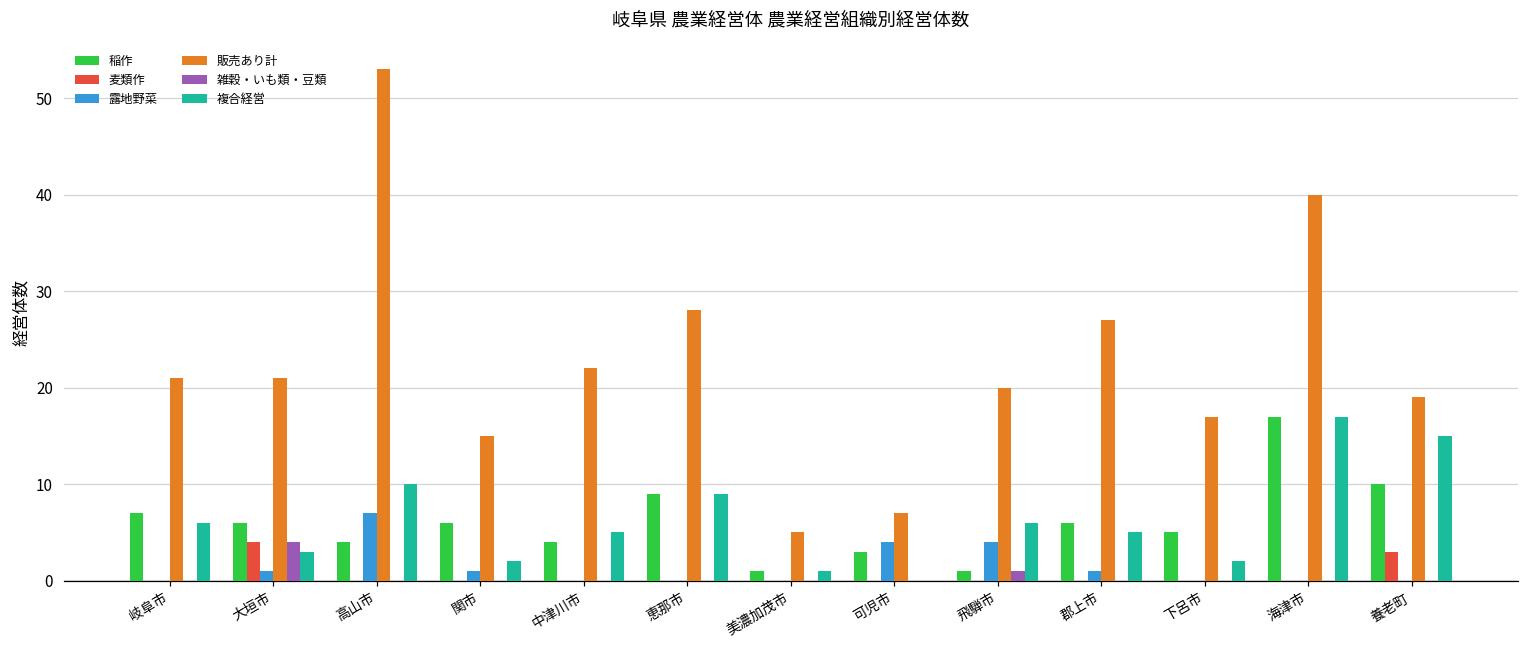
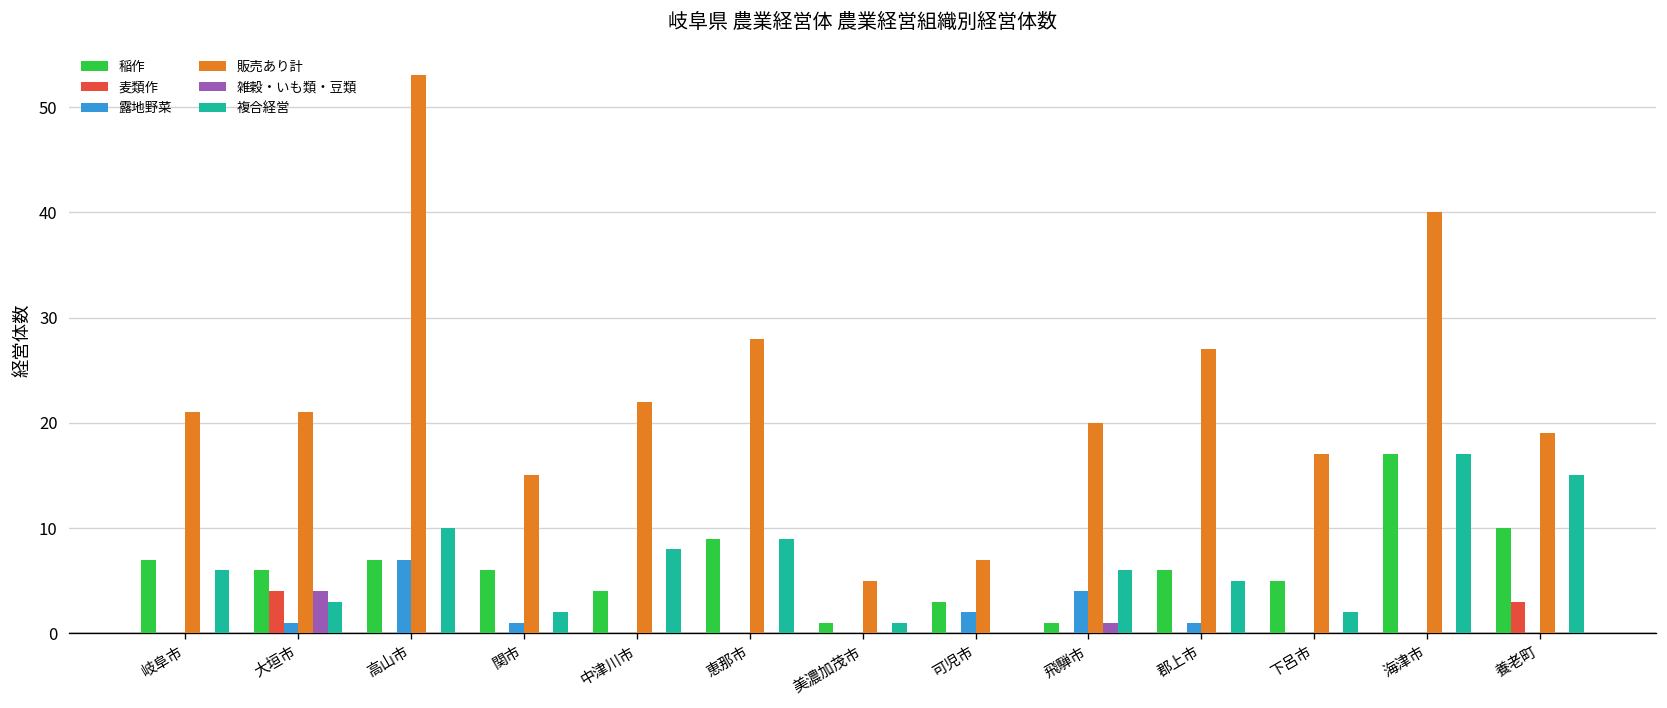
稲作, 高山市: 4 -> 7
複合経営, 中津川市: 5 -> 8
露地野菜, 可児市: 4 -> 2
